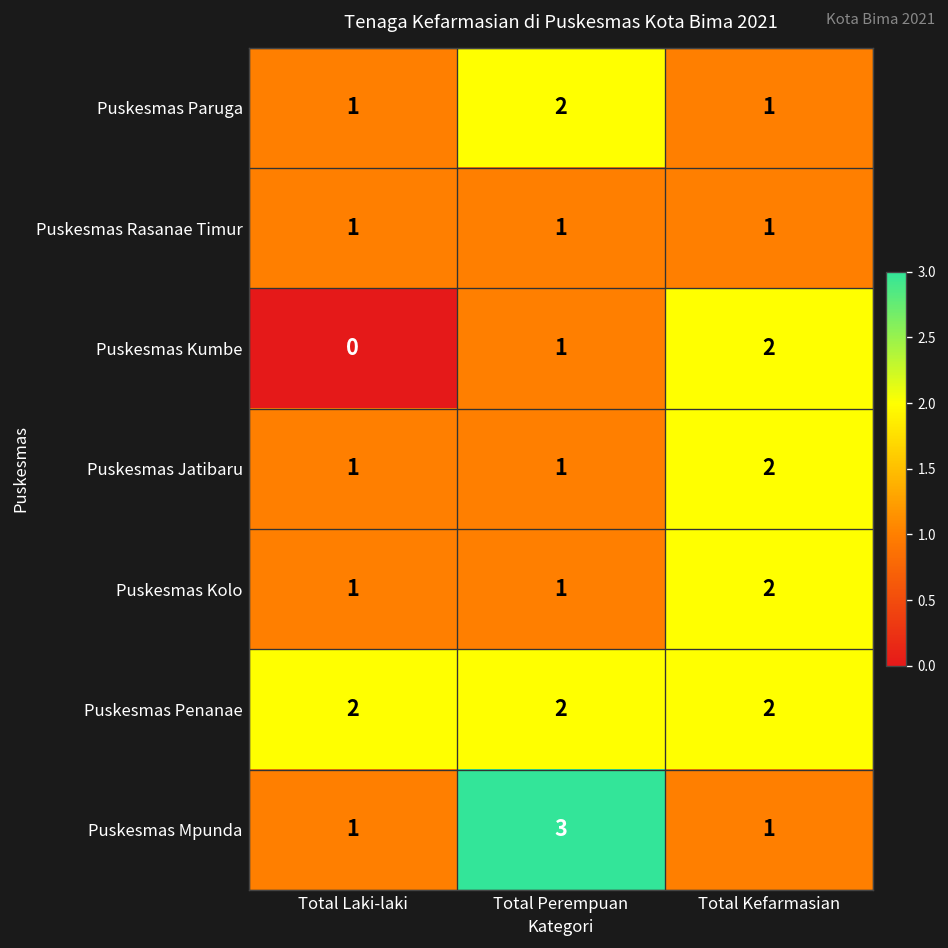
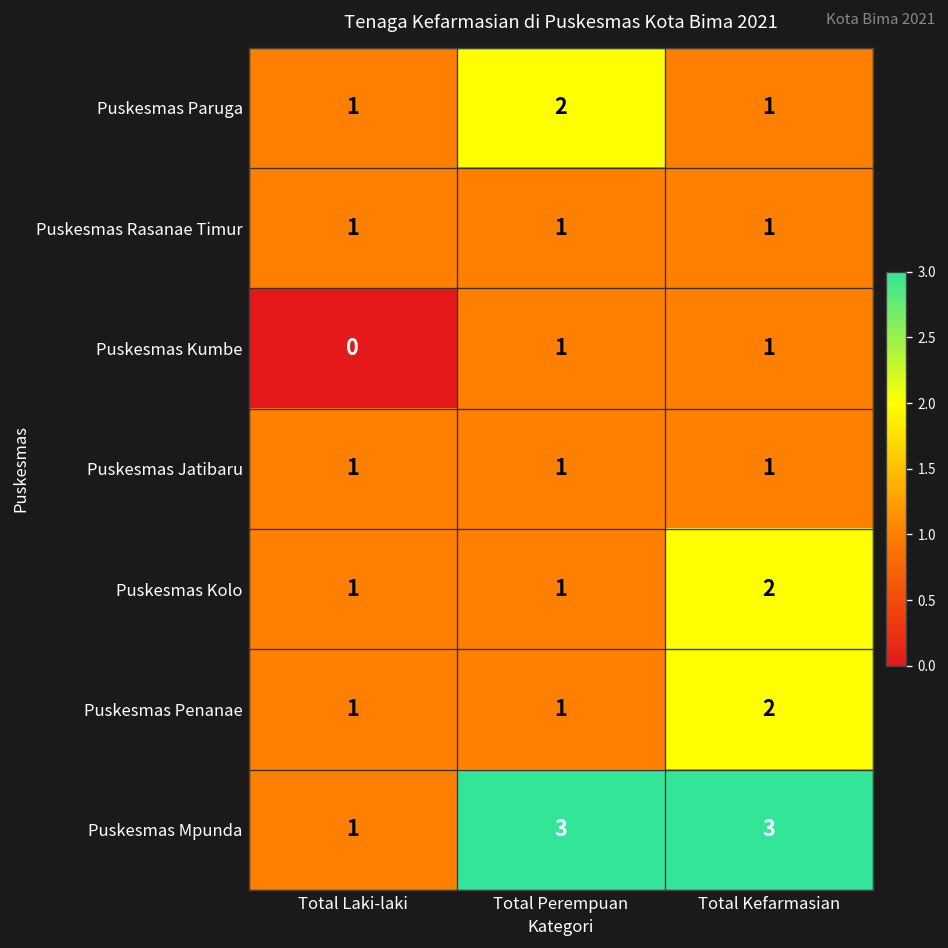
Puskesmas Kumbe, Total Kefarmasian: 2 -> 1
Puskesmas Jatibaru, Total Kefarmasian: 2 -> 1
Puskesmas Penanae, Total Laki-laki: 2 -> 1
Puskesmas Penanae, Total Perempuan: 2 -> 1
Puskesmas Mpunda, Total Kefarmasian: 1 -> 3
